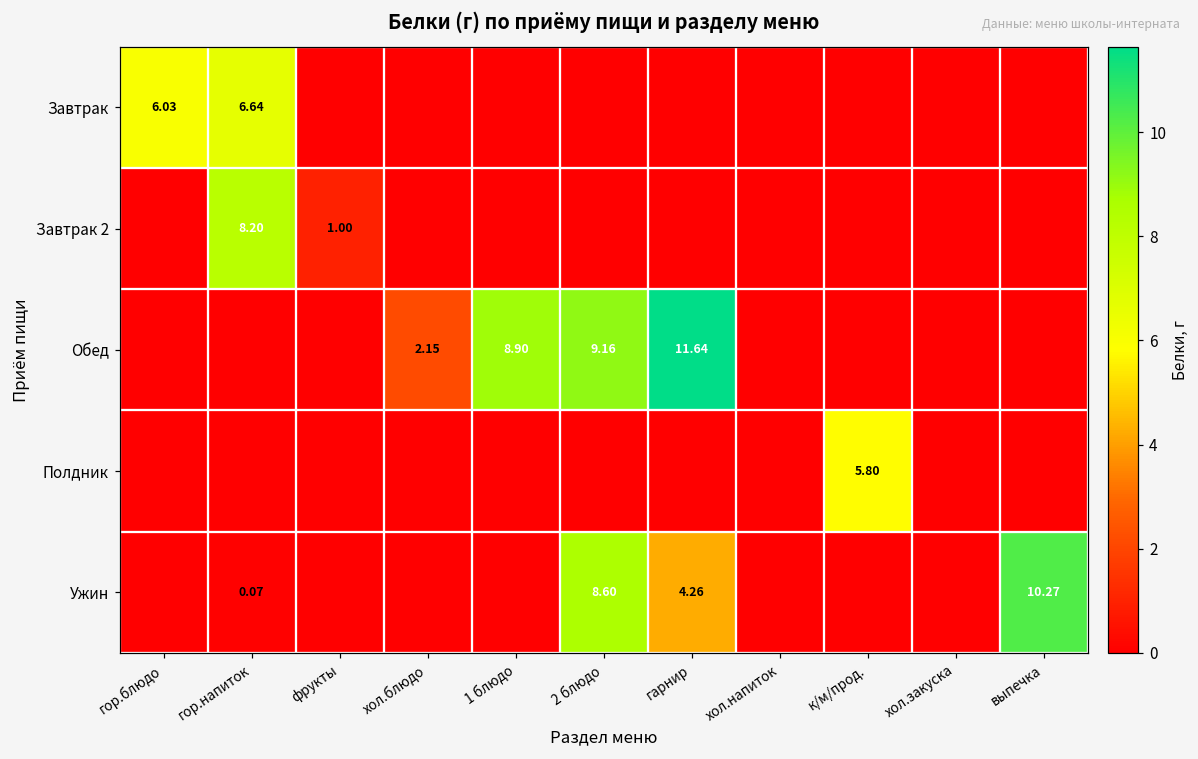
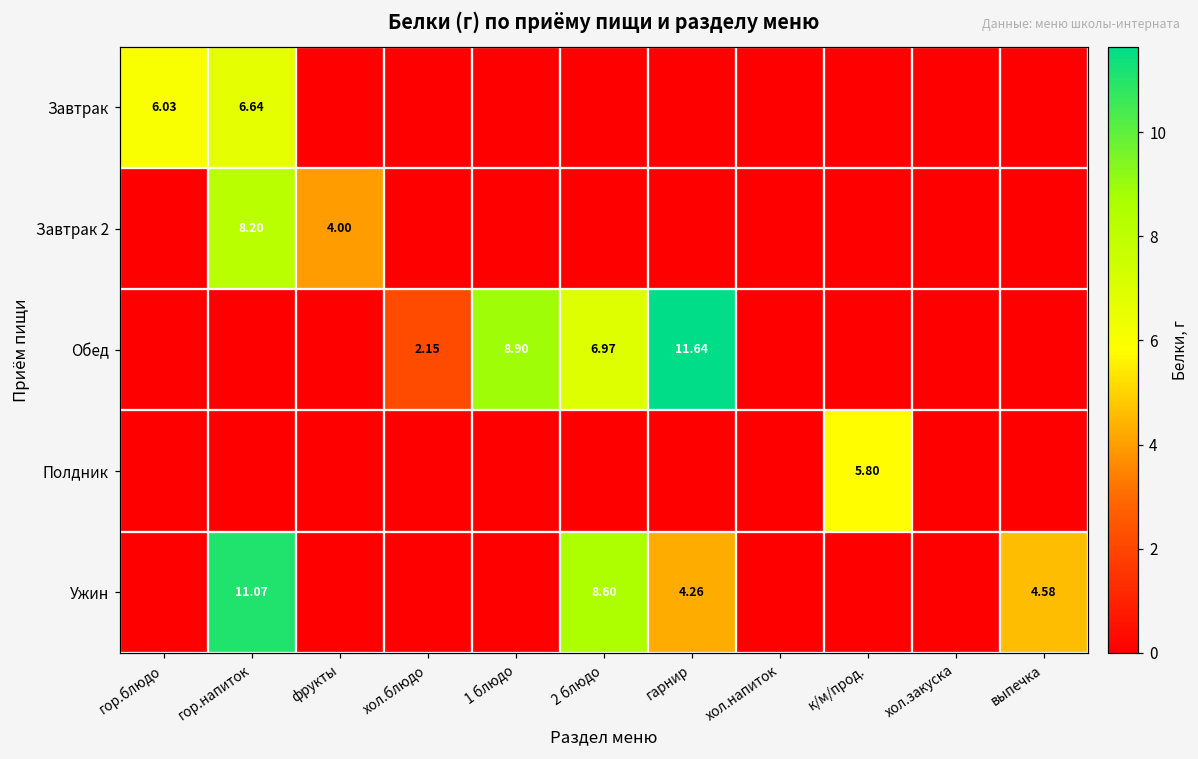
Завтрак 2, фрукты: 1.00 -> 4.00
Обед, 2 блюдо: 9.16 -> 6.97
Ужин, гор.напиток: 0.07 -> 11.07
Ужин, выпечка: 10.27 -> 4.58
